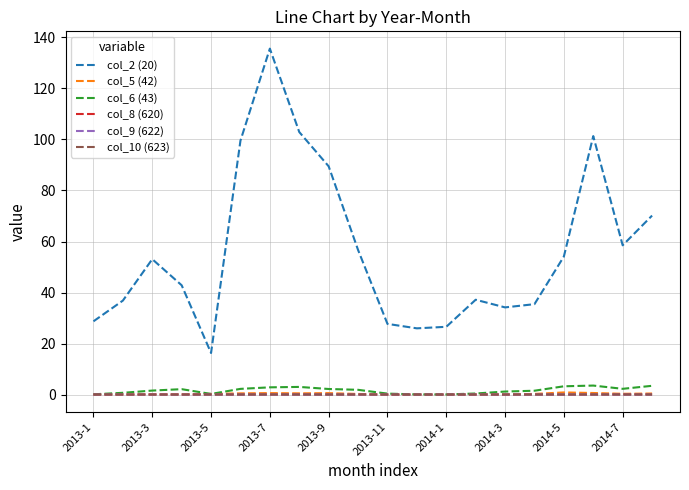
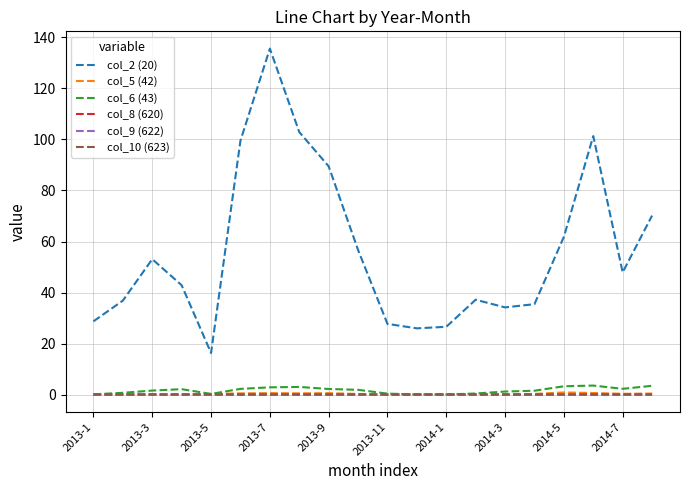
col_2 (20), 2014-5: 54 -> 62
col_2 (20), 2014-7: 59 -> 48
